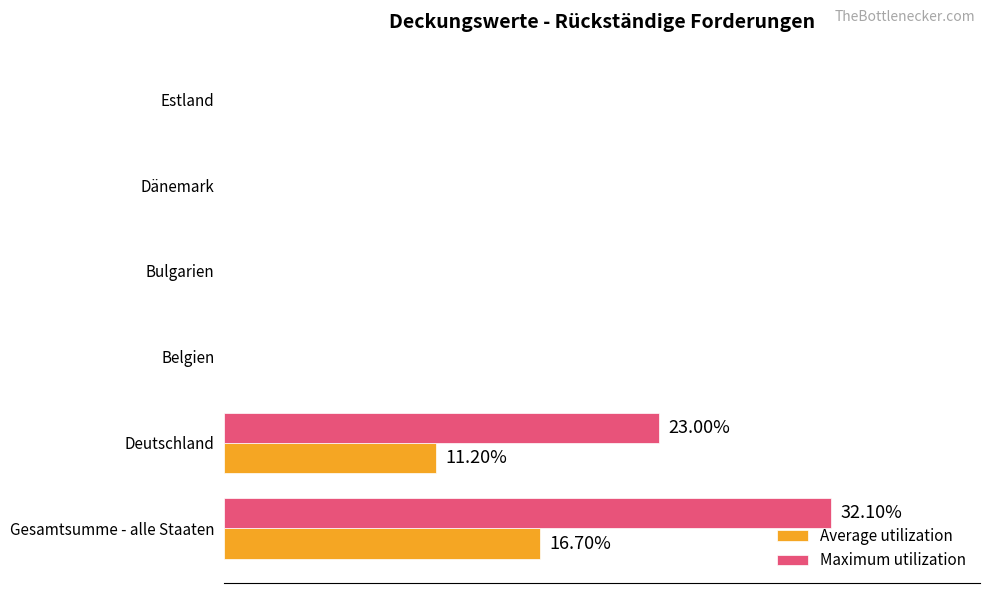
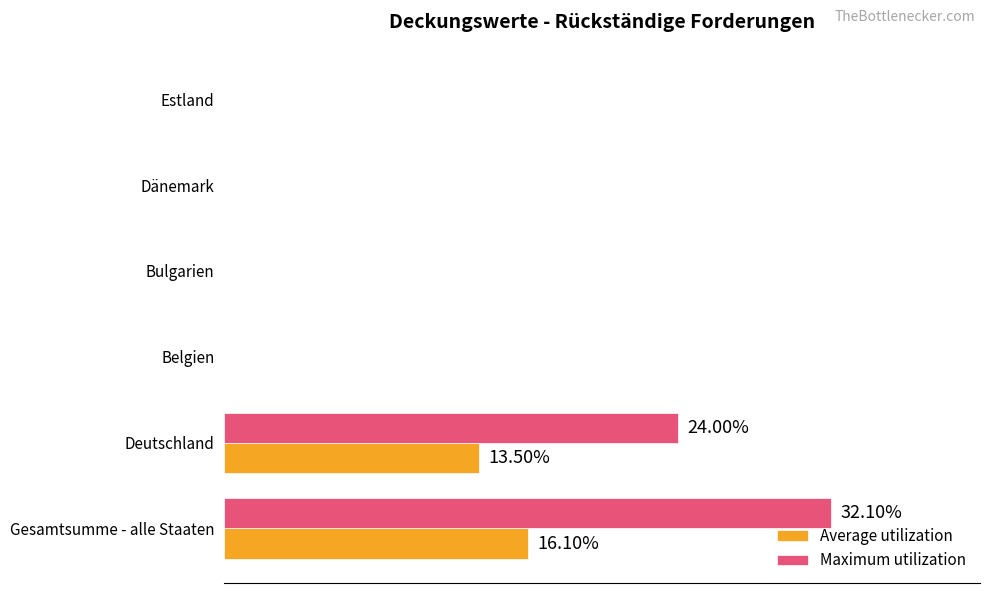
Maximum utilization, Deutschland: 23.00% -> 24.00%
Average utilization, Deutschland: 11.20% -> 13.50%
Average utilization, Gesamtsumme - alle Staaten: 16.70% -> 16.10%
